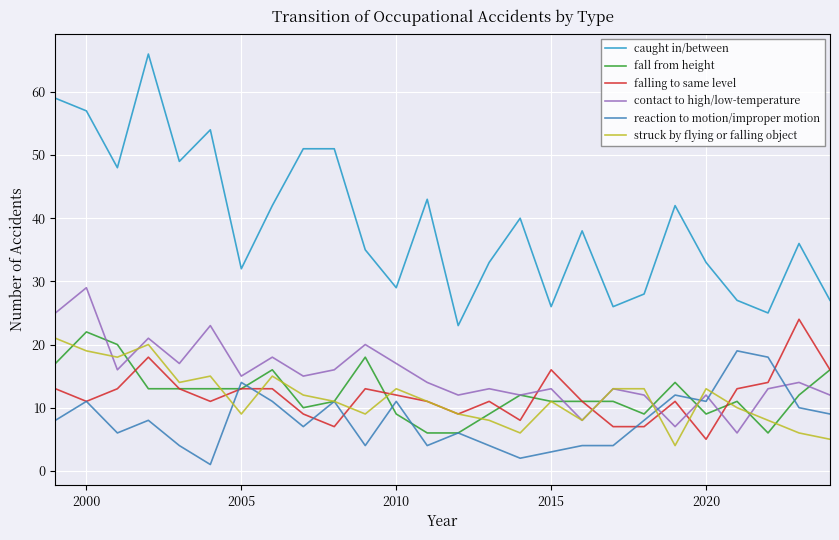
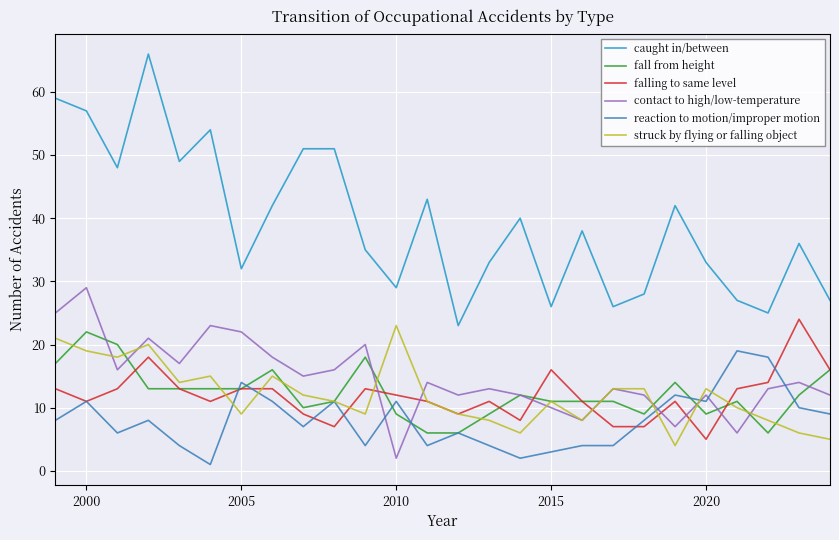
contact to high/low-temperature, 2005: 15 -> 22
contact to high/low-temperature, 2010: 17 -> 2
struck by flying or falling object, 2010: 13 -> 23
contact to high/low-temperature, 2015: 13 -> 10
